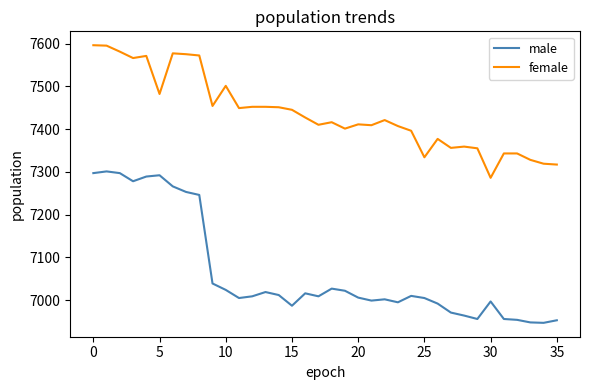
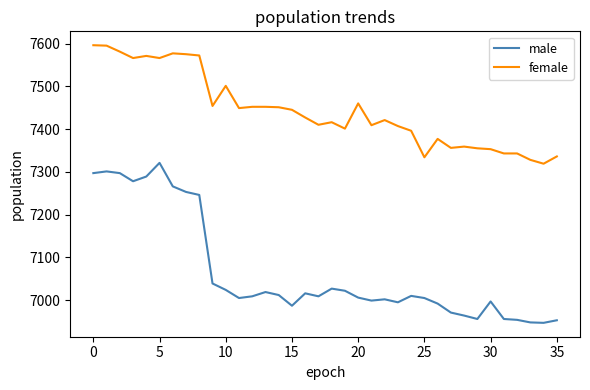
male, 5: 7290 -> 7320
female, 5: 7480 -> 7570
female, 20: 7410 -> 7460
female, 30: 7290 -> 7350
female, 35: 7320 -> 7340
